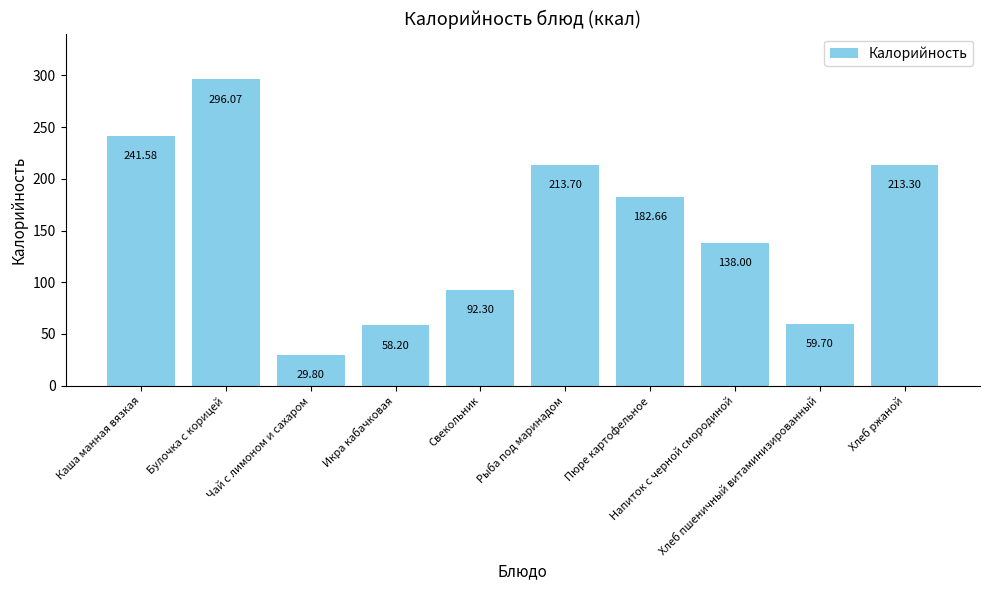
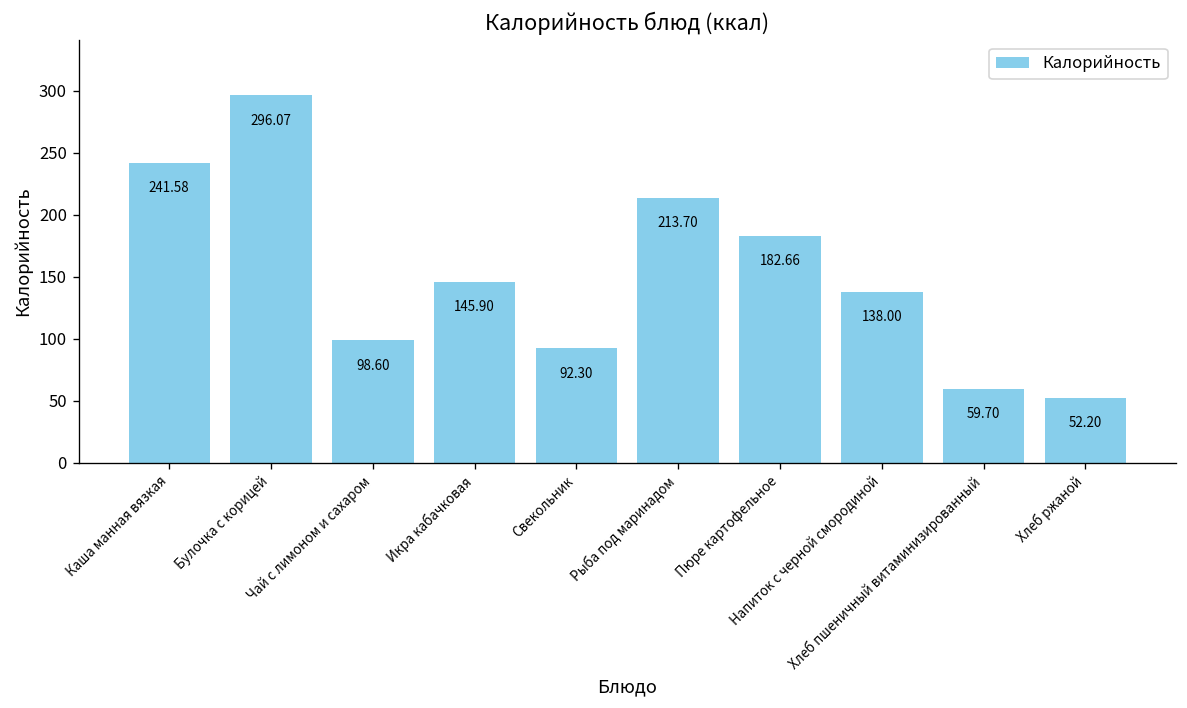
Чай с лимоном и сахаром: 29.80 -> 98.60
Икра кабачковая: 58.20 -> 145.90
Хлеб ржаной: 213.30 -> 52.20
